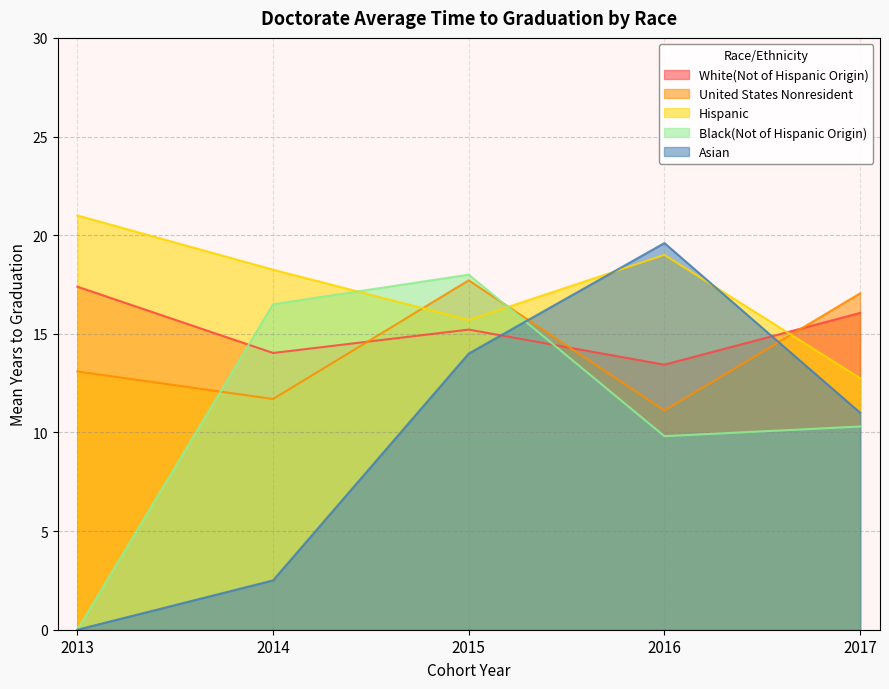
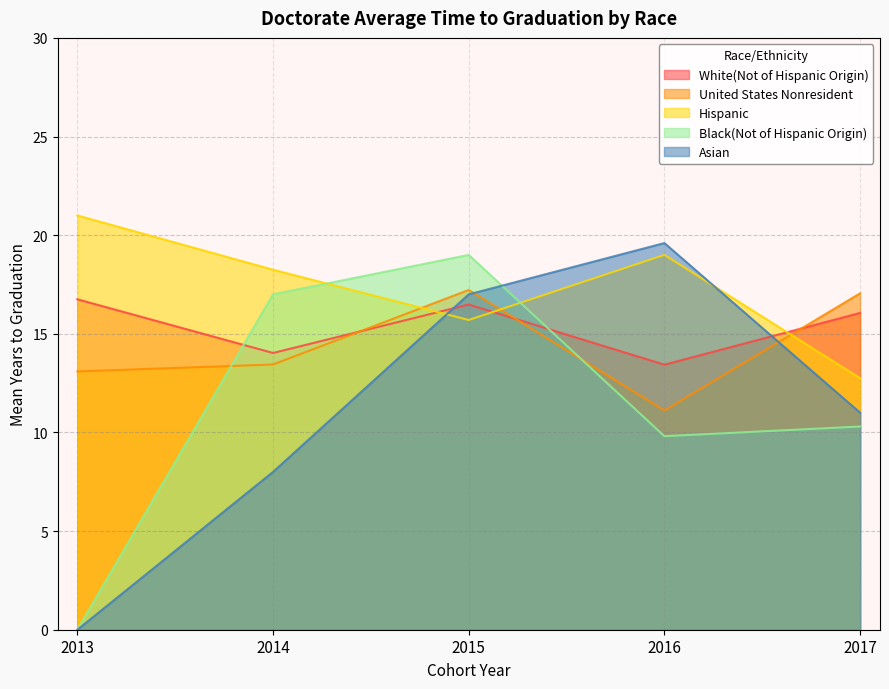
White(Not of Hispanic Origin), 2013: 17.4 -> 16.8
United States Nonresident, 2014: 11.7 -> 13.4
Black(Not of Hispanic Origin), 2014: 16.5 -> 17.0
Asian, 2014: 2.5 -> 8.0
White(Not of Hispanic Origin), 2015: 15.2 -> 16.5
United States Nonresident, 2015: 17.7 -> 17.2
Black(Not of Hispanic Origin), 2015: 18 -> 19
Asian, 2015: 14 -> 17
